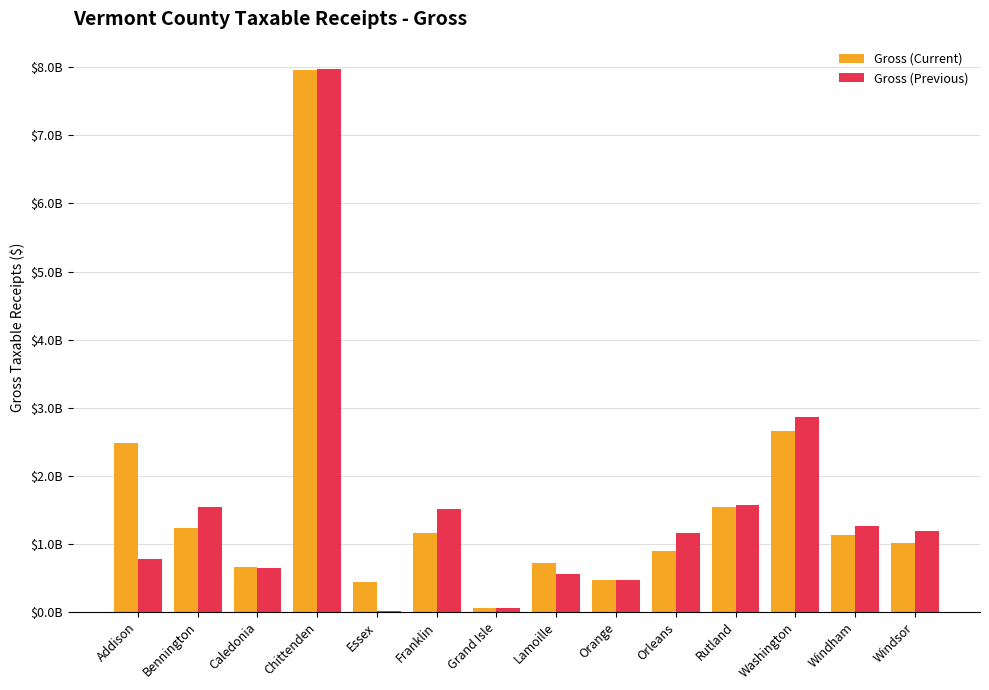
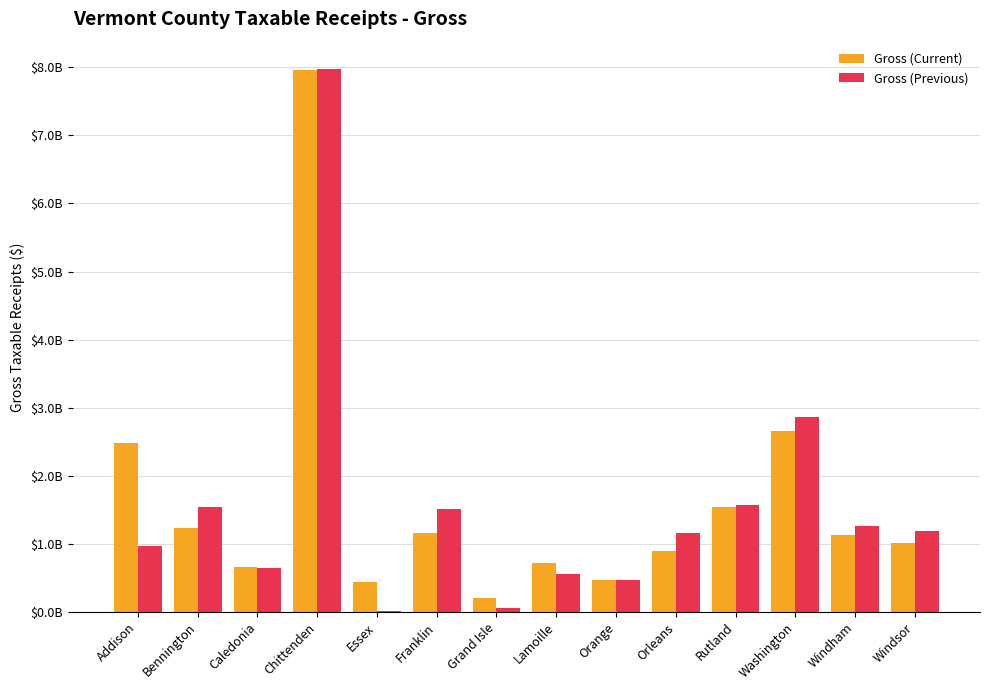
Gross (Previous), Addison: $800000000 -> $1000000000
Gross (Current), Grand Isle: $100000000 -> $200000000
